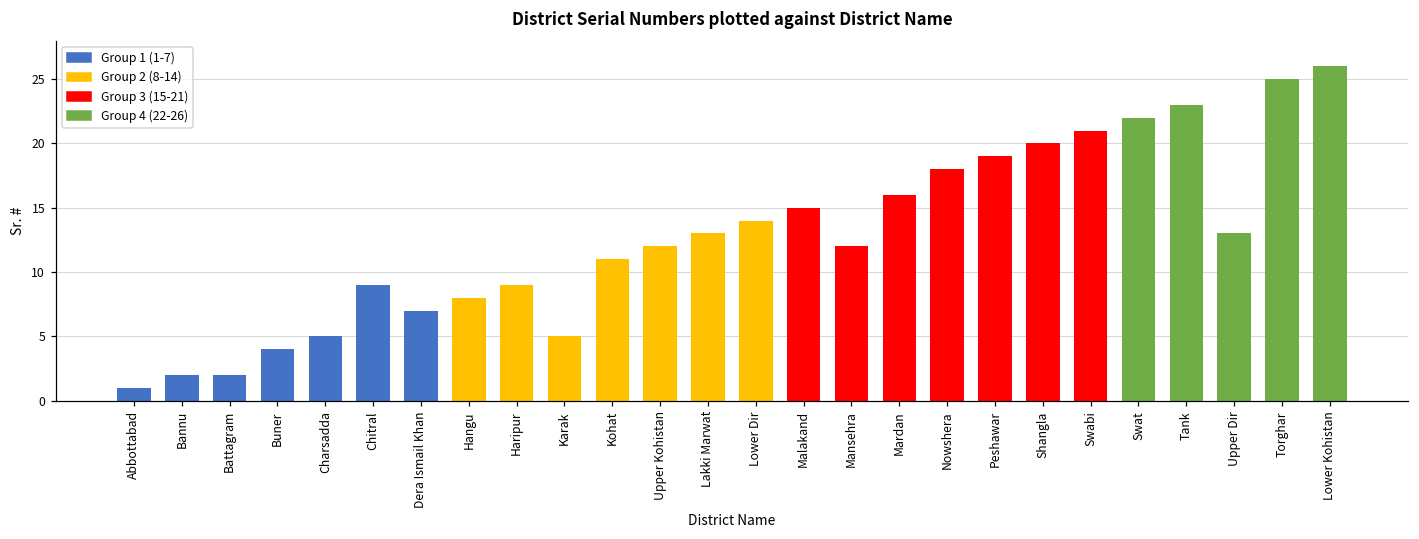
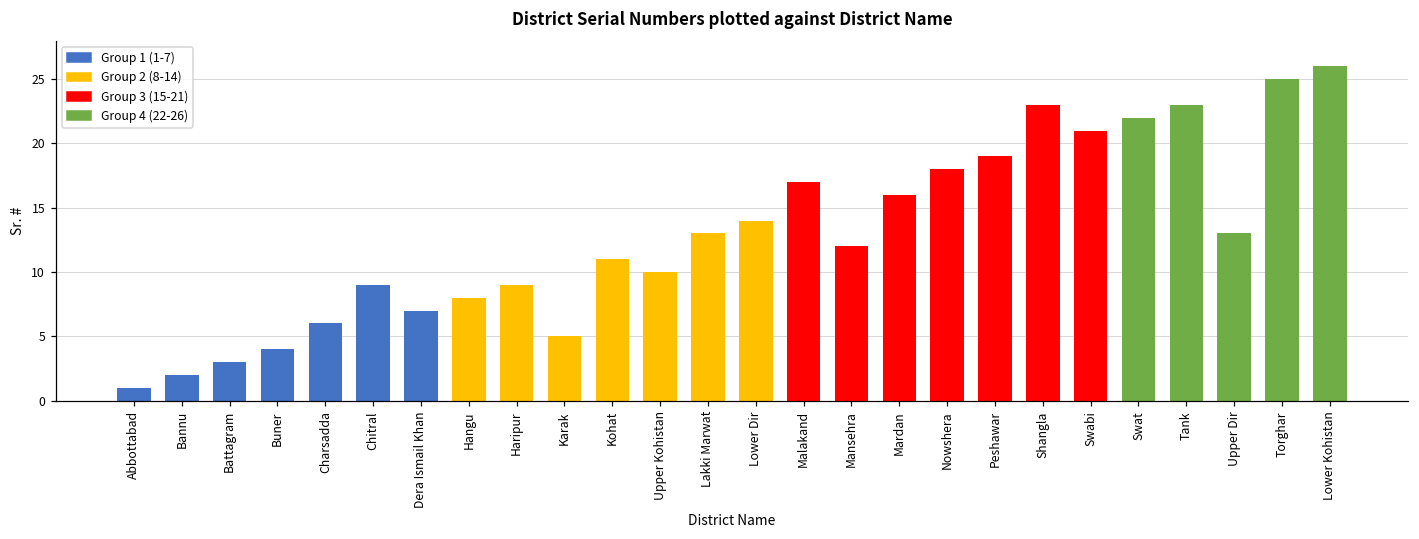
Battagram: 2 -> 3
Charsadda: 5 -> 6
Upper Kohistan: 12 -> 10
Malakand: 15 -> 17
Shangla: 20 -> 23
